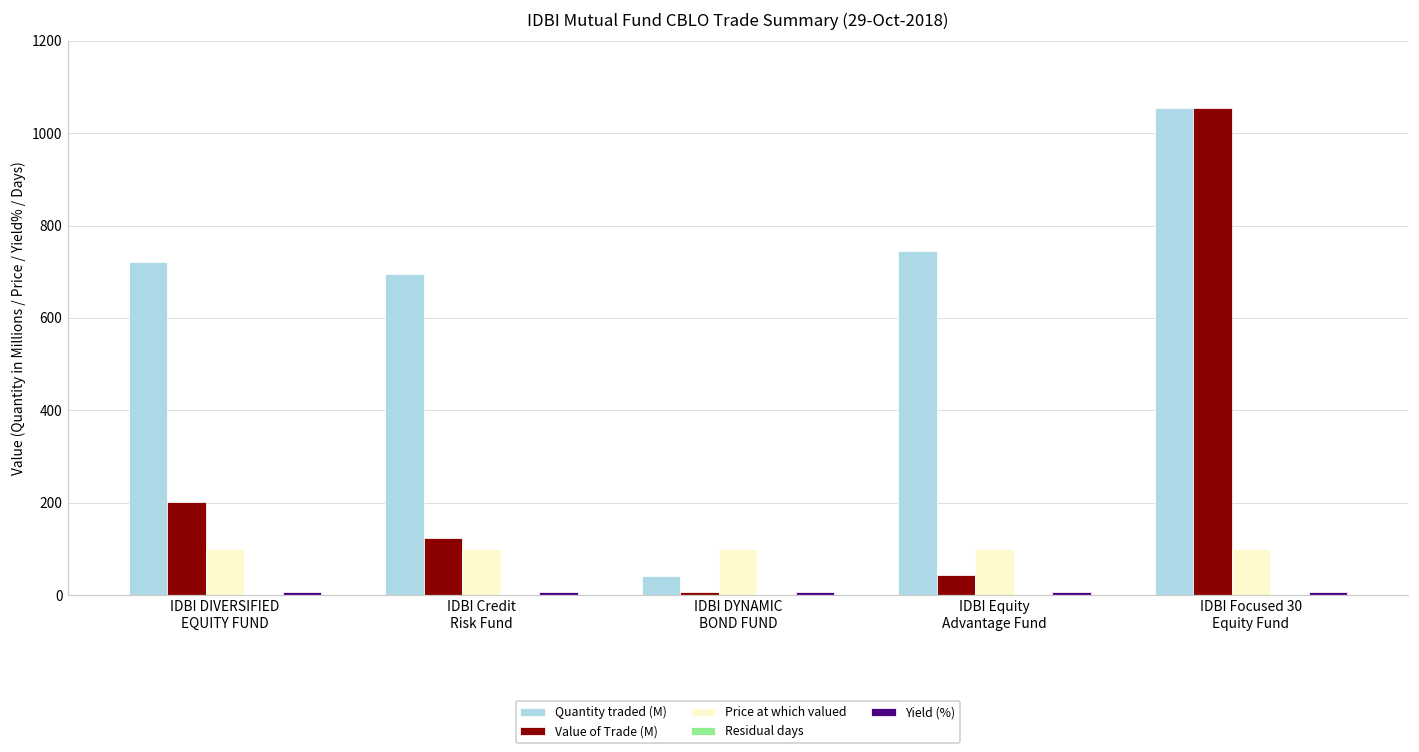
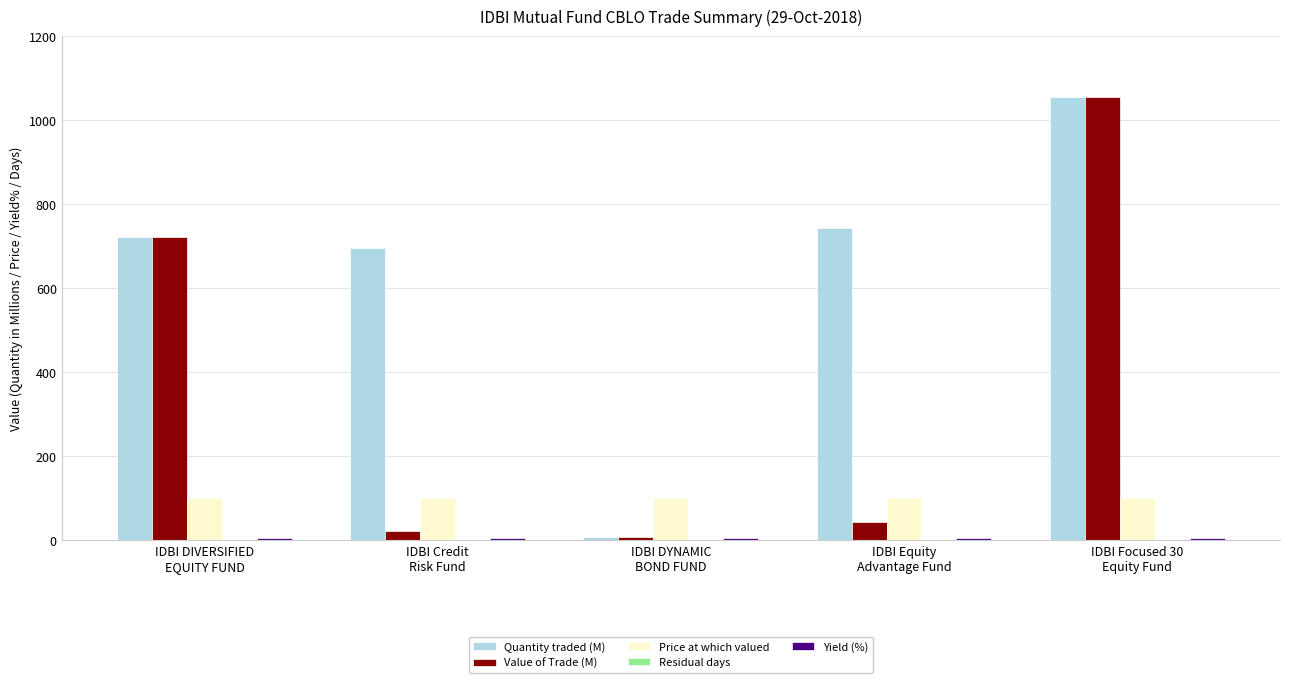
Value of Trade (M), IDBI DIVERSIFIED EQUITY FUND: 200 -> 720
Value of Trade (M), IDBI Credit Risk Fund: 120 -> 20
Quantity traded (M), IDBI DYNAMIC BOND FUND: 40 -> 10
